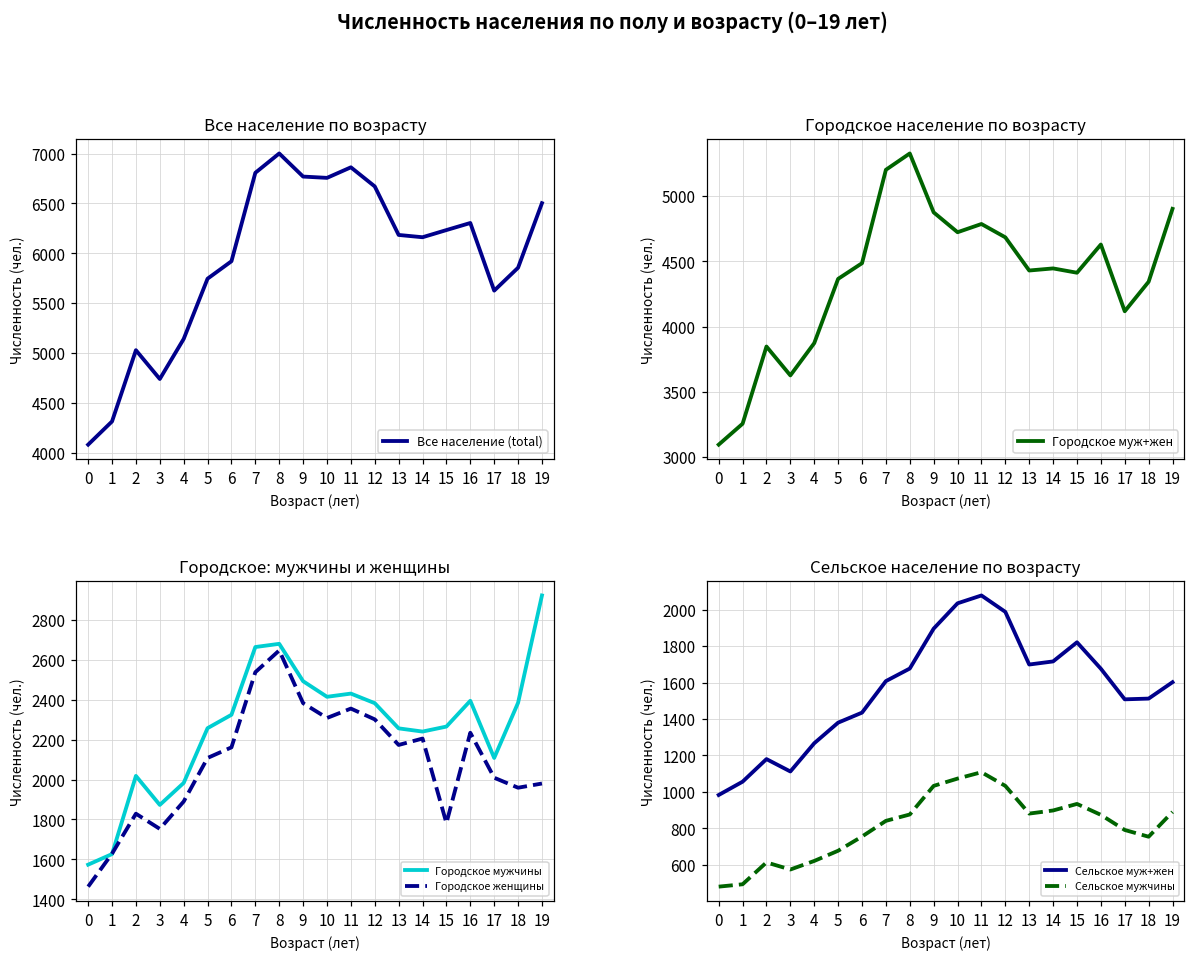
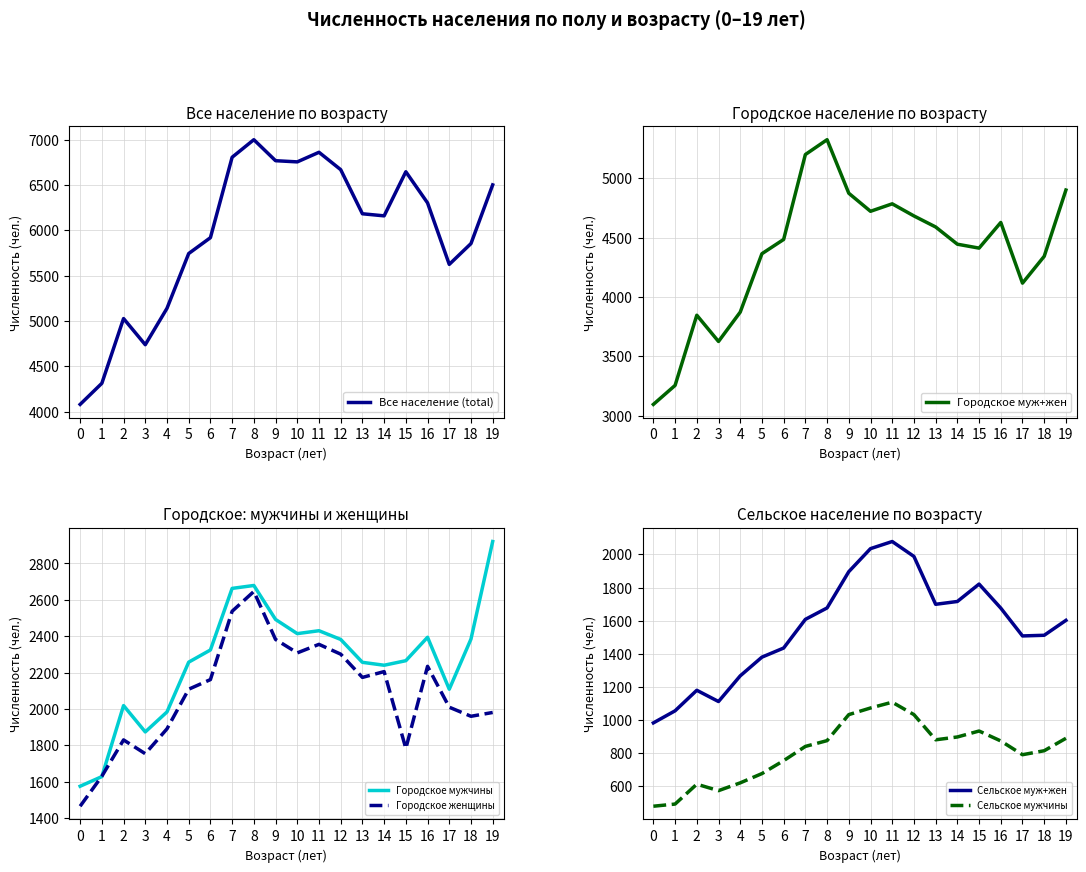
Все население по возрасту, 15: 6200 -> 6600
Городское население по возрасту, 13: 4430 -> 4590
Сельское население по возрасту, Сельское мужчины, 18: 750 -> 820
